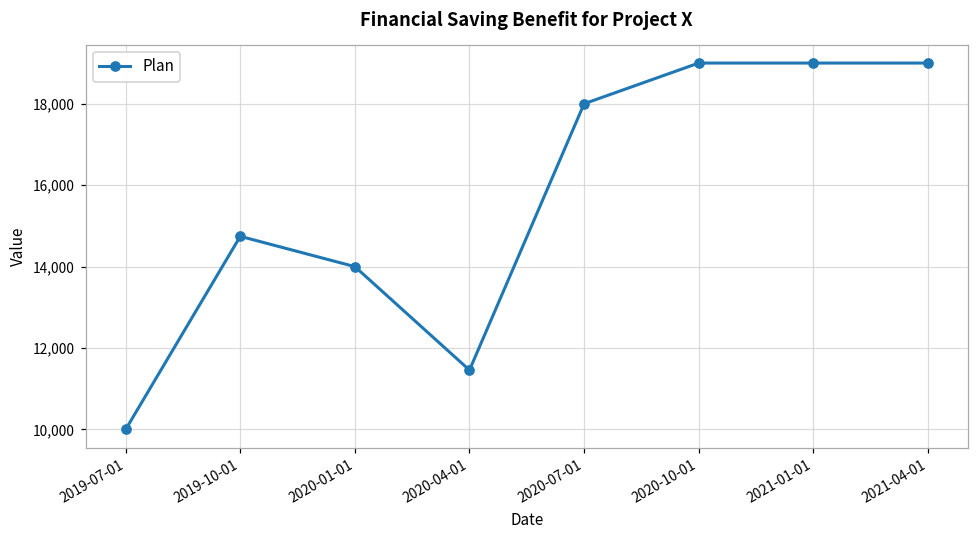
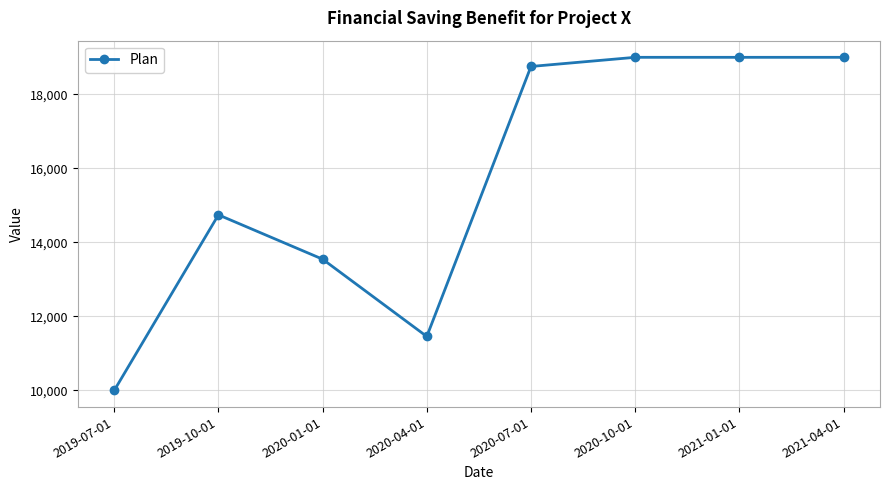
2020-01-01: 14,000 -> 13,500
2020-07-01: 18,000 -> 18,800
